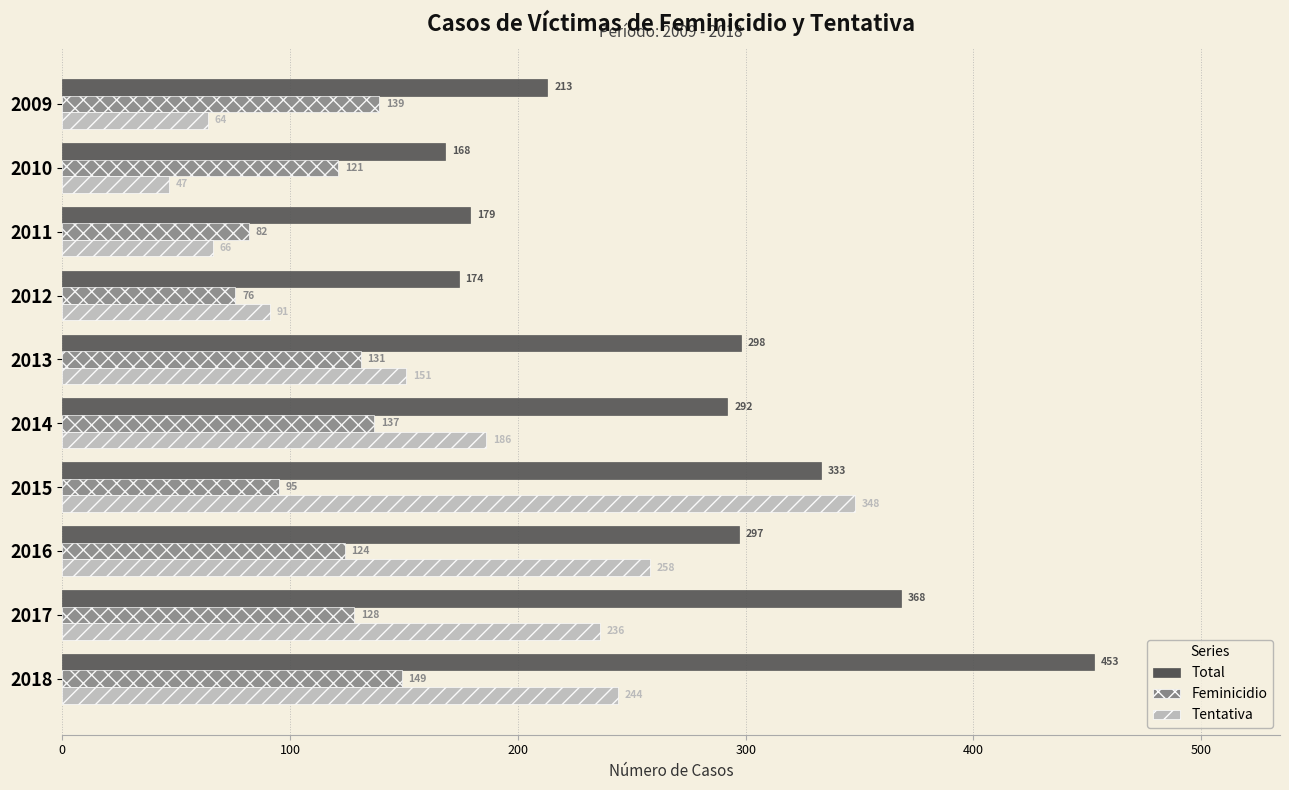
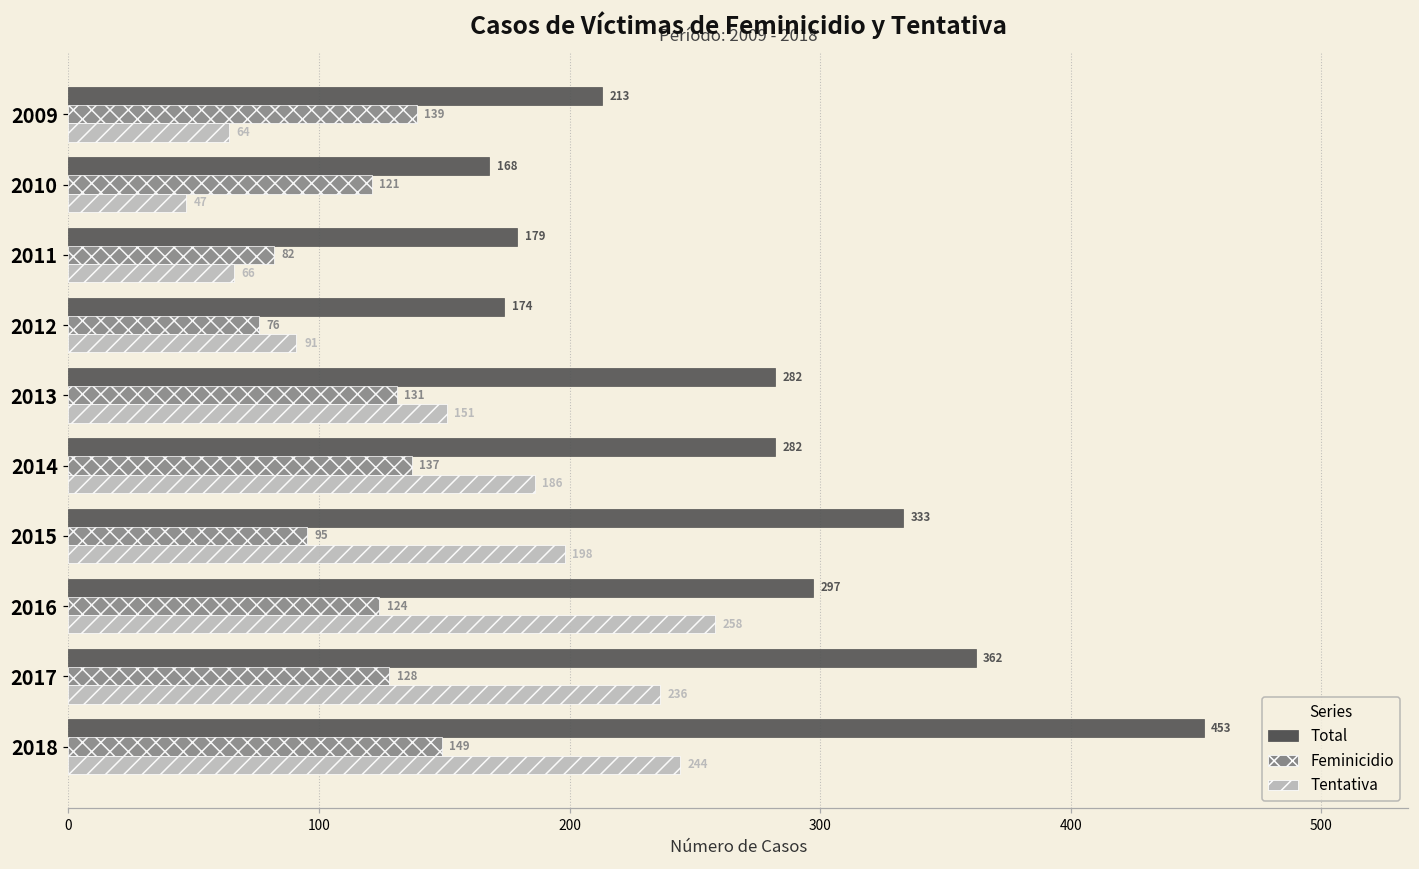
Total, 2013: 298 -> 282
Total, 2014: 292 -> 282
Tentativa, 2015: 348 -> 198
Total, 2017: 368 -> 362
